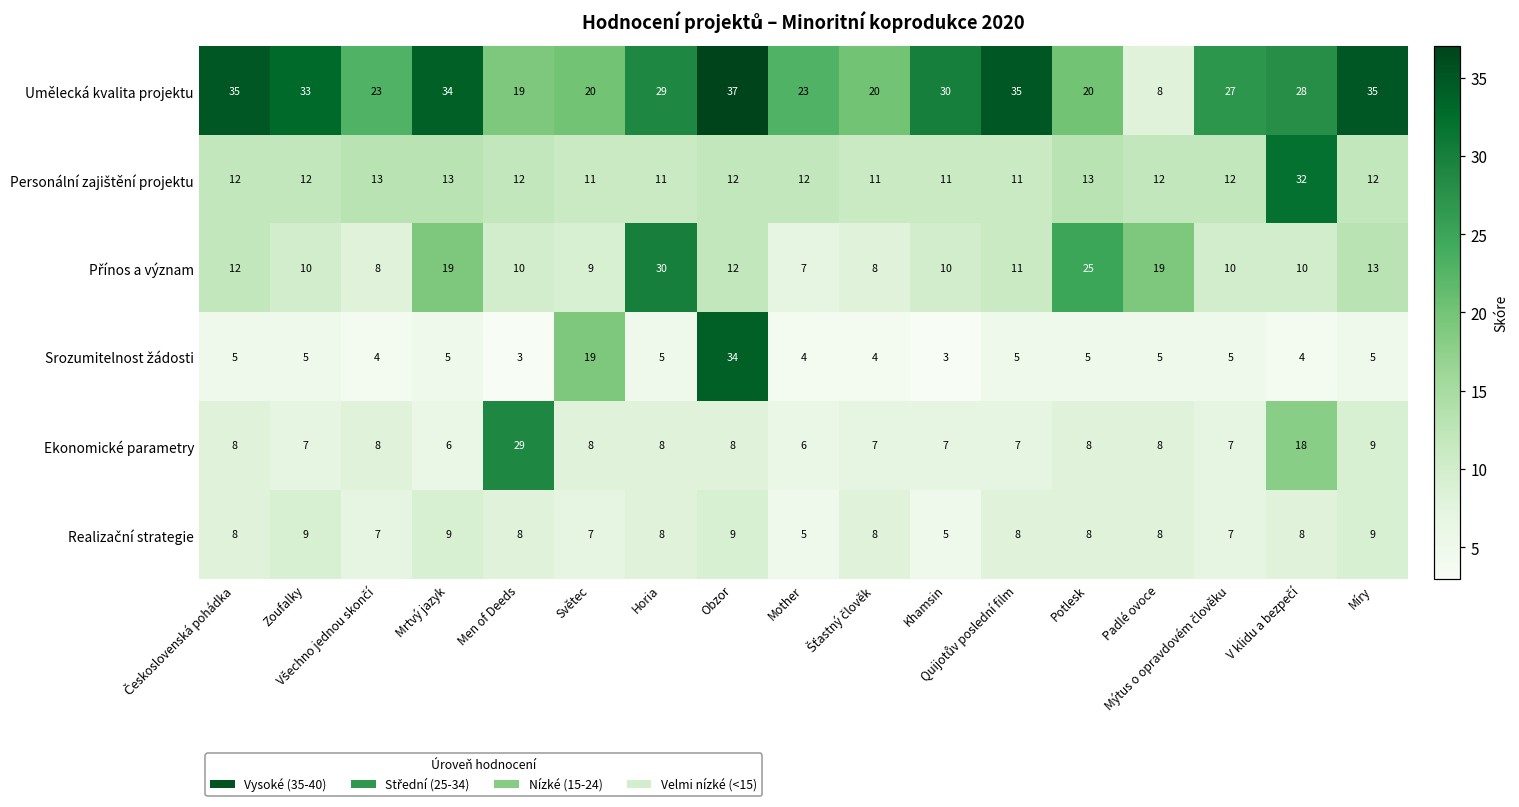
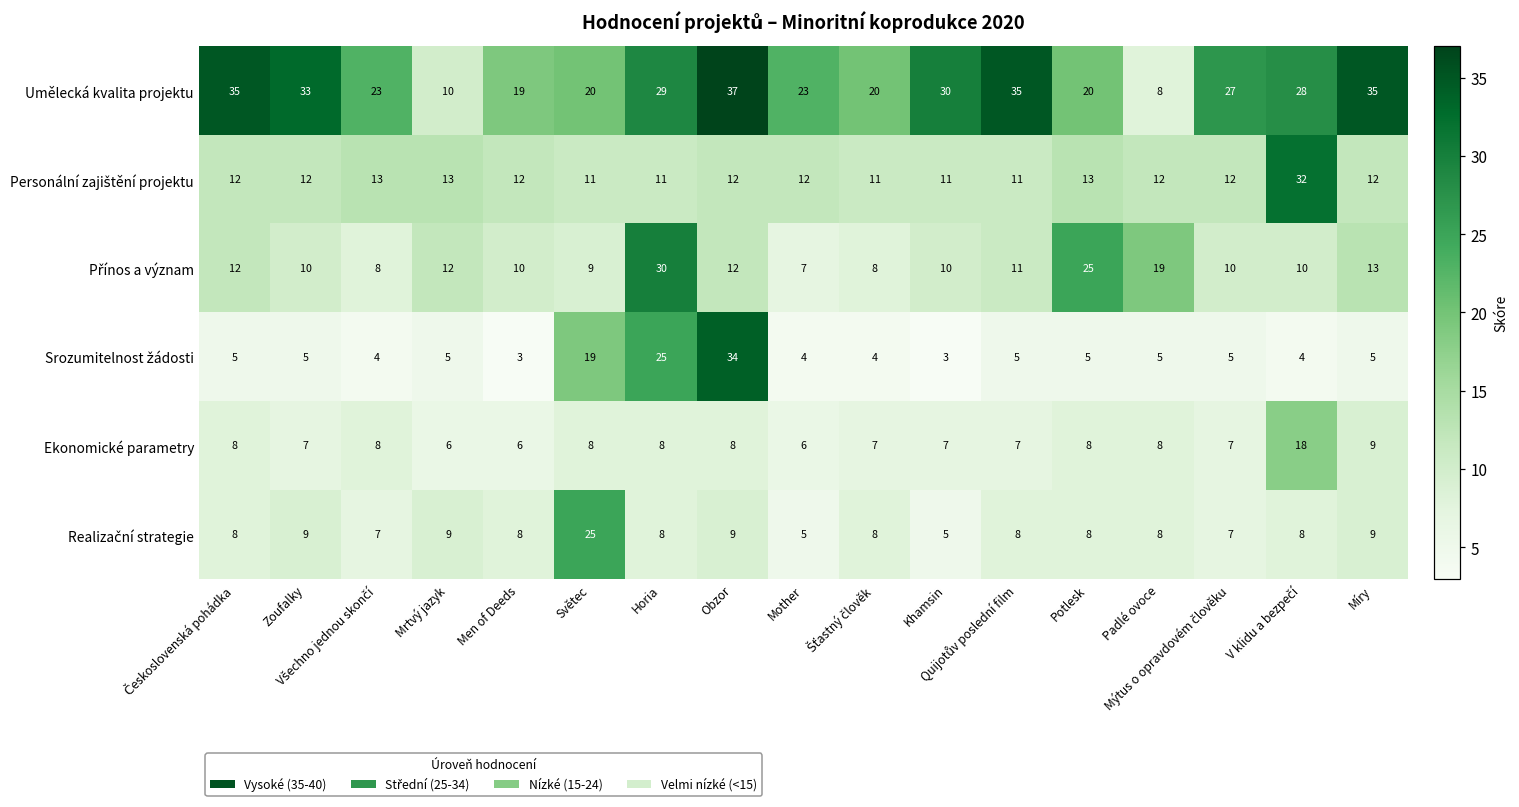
Umělecká kvalita projektu, Mrtvý jazyk: 34 -> 10
Přínos a význam, Mrtvý jazyk: 19 -> 12
Srozumitelnost žádosti, Horia: 5 -> 25
Ekonomické parametry, Men of Deeds: 29 -> 6
Realizační strategie, Světec: 7 -> 25
